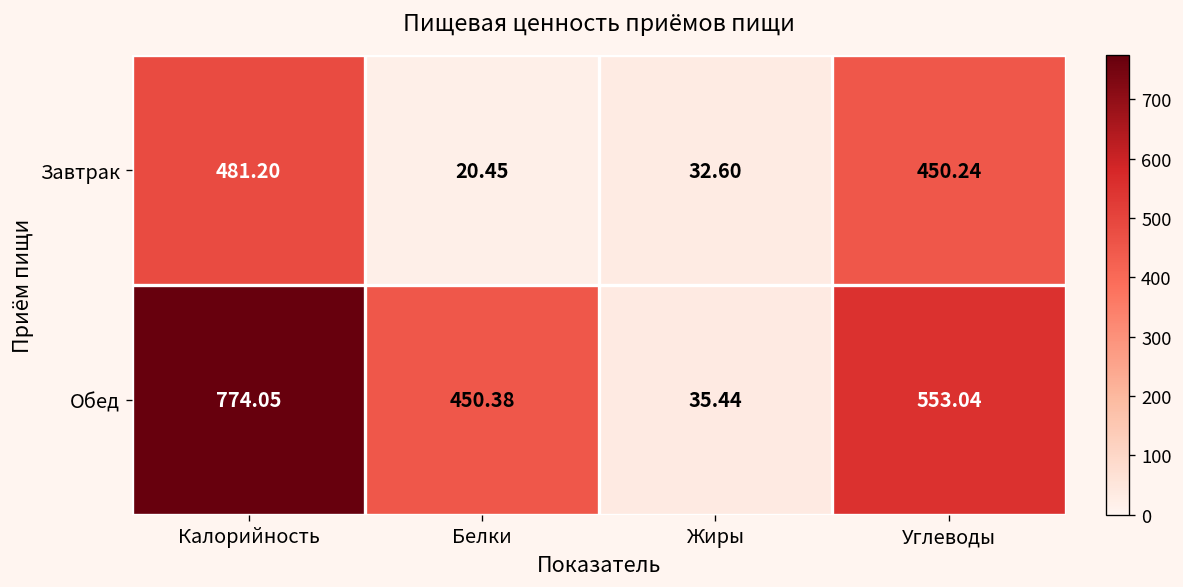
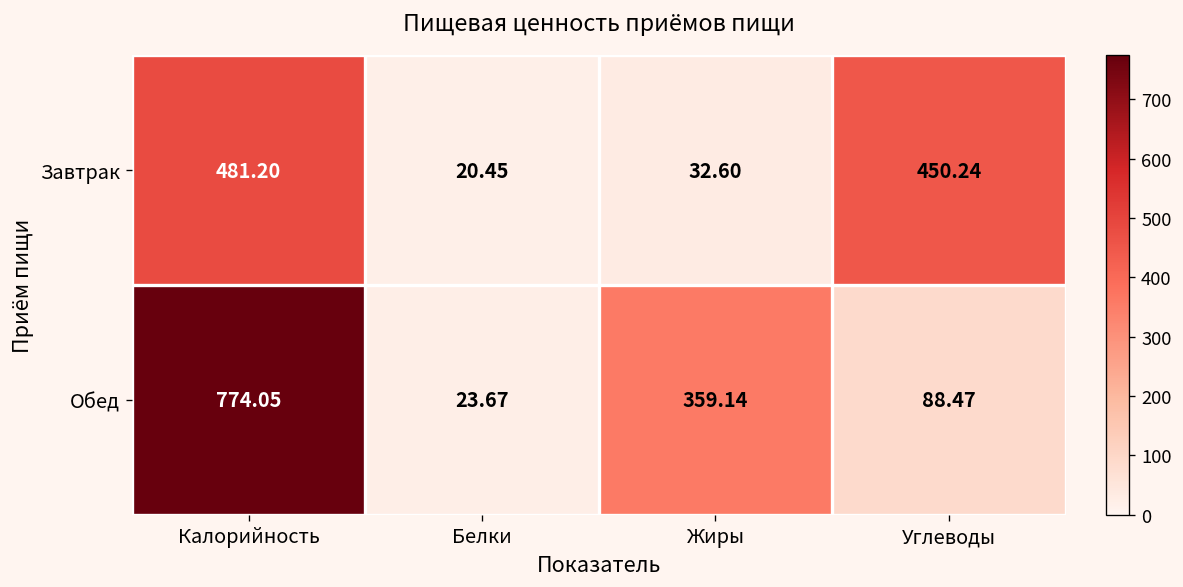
Обед, Белки: 450.38 -> 23.67
Обед, Жиры: 35.44 -> 359.14
Обед, Углеводы: 553.04 -> 88.47
